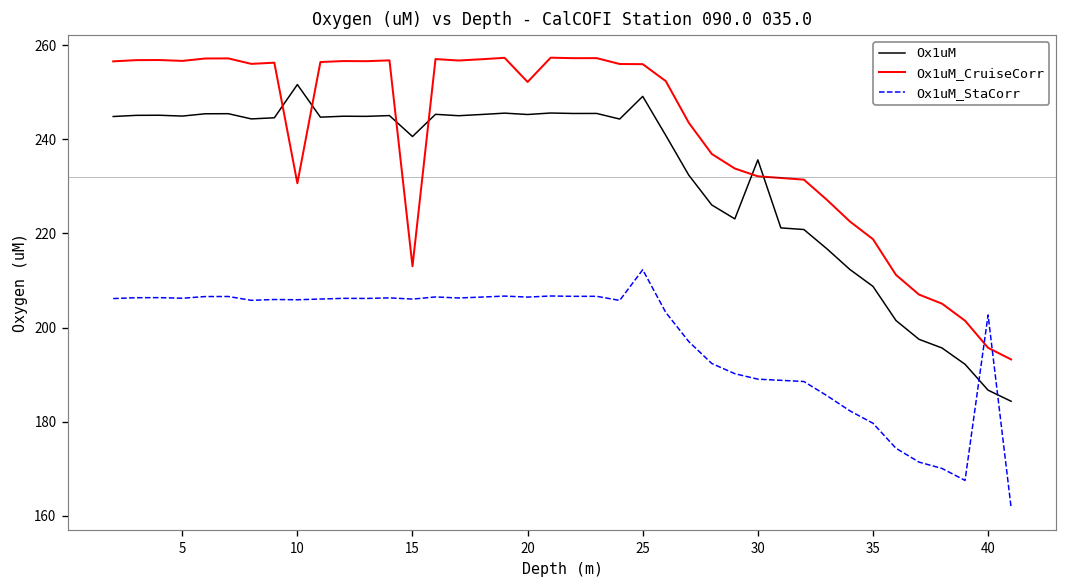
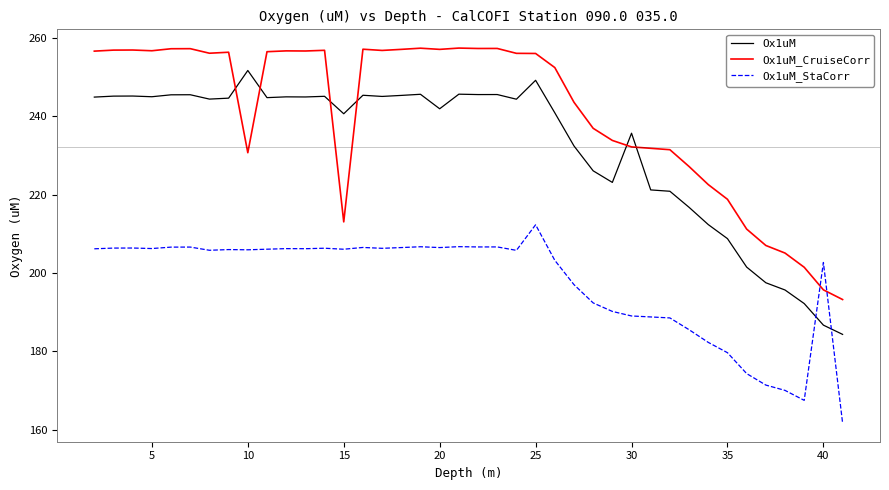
Ox1uM, 20: 245 -> 242
Ox1uM_CruiseCorr, 20: 252 -> 257
